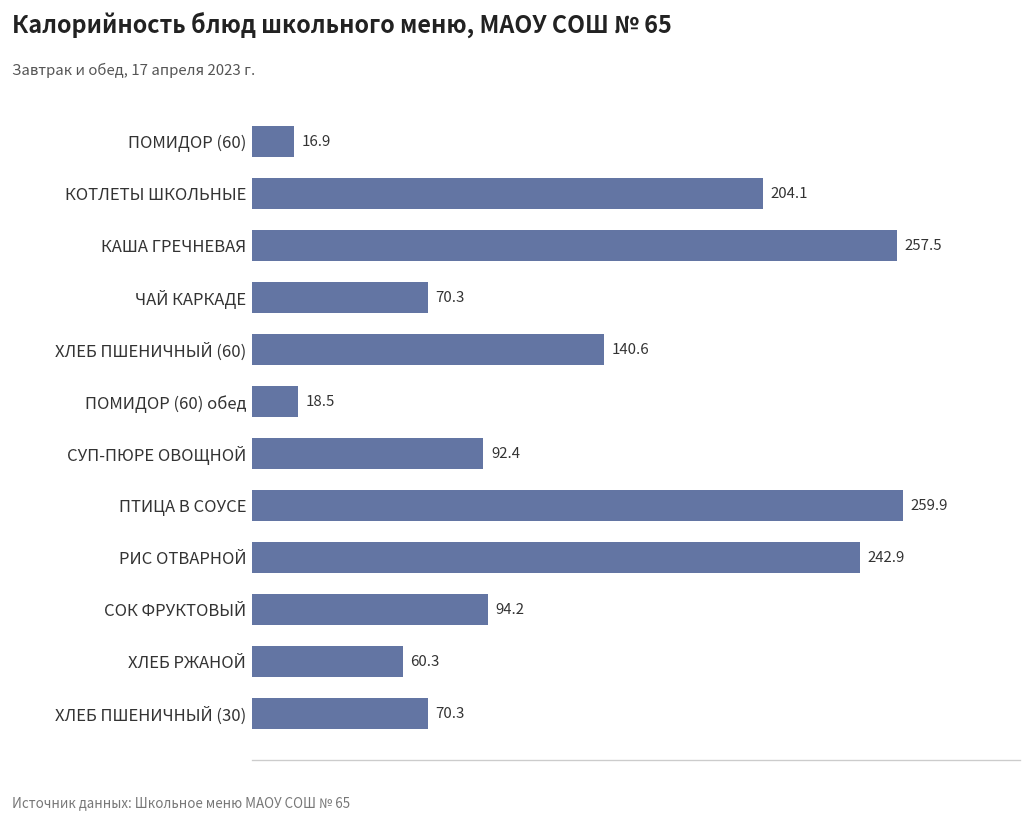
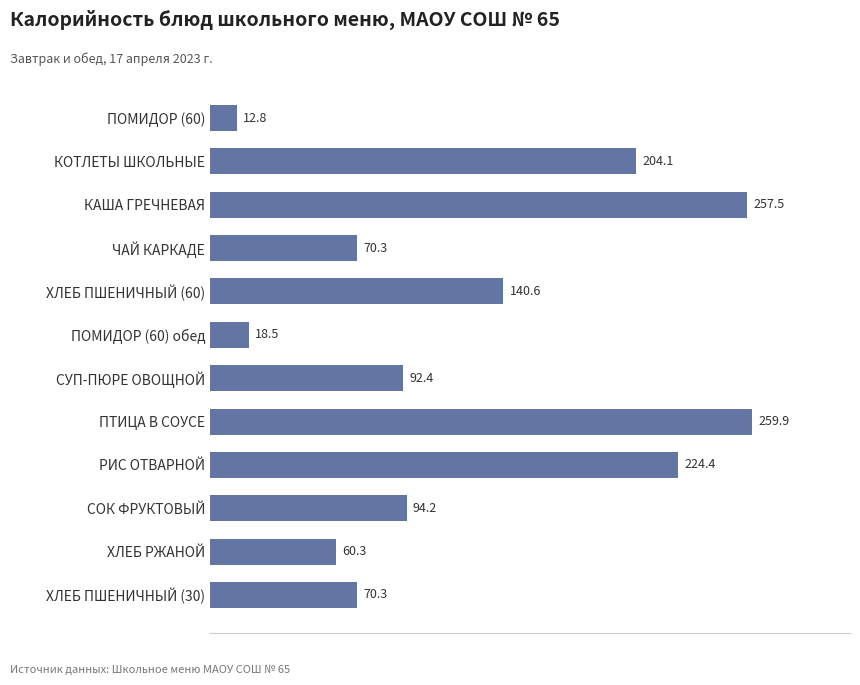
ПОМИДОР (60): 16.9 -> 12.8
РИС ОТВАРНОЙ: 242.9 -> 224.4
